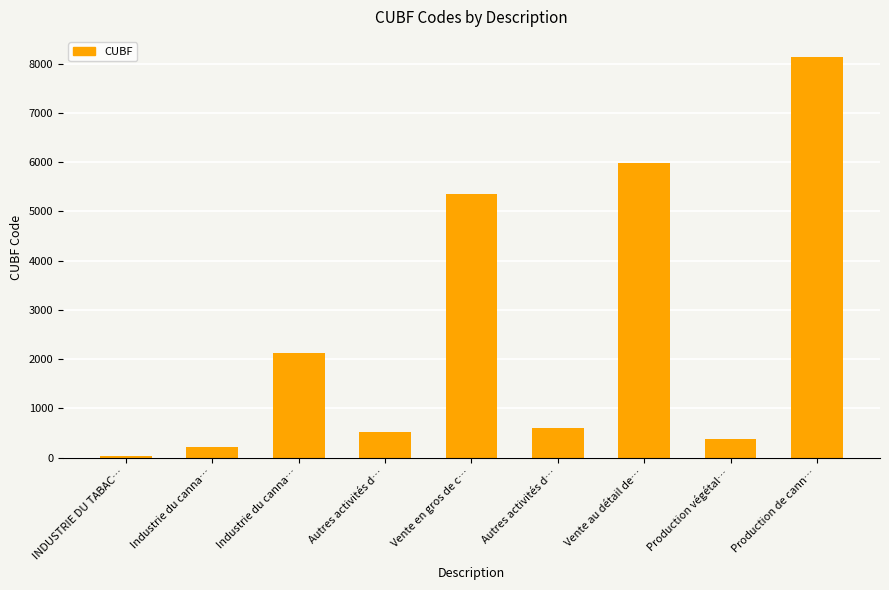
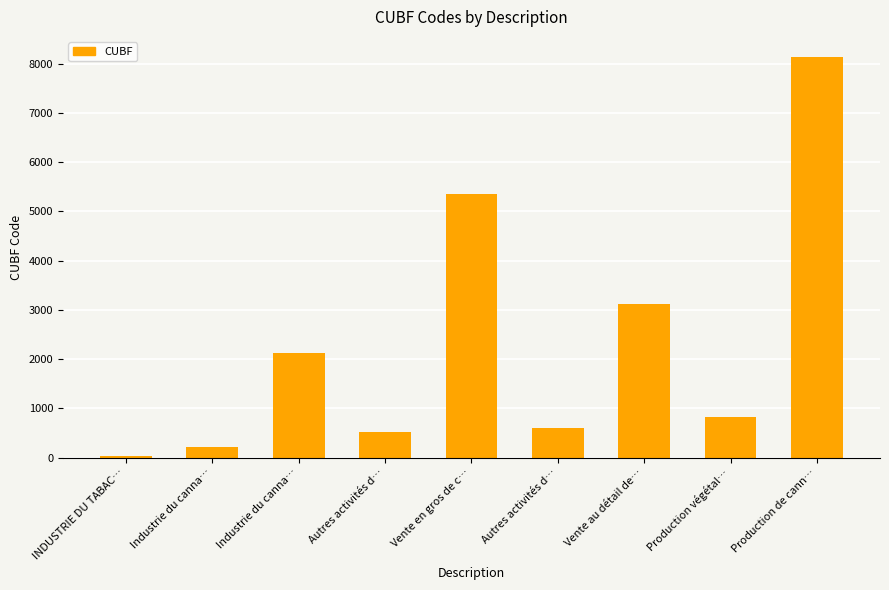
Vente au détail de…: 6000 -> 3100
Production végétal…: 400 -> 800
